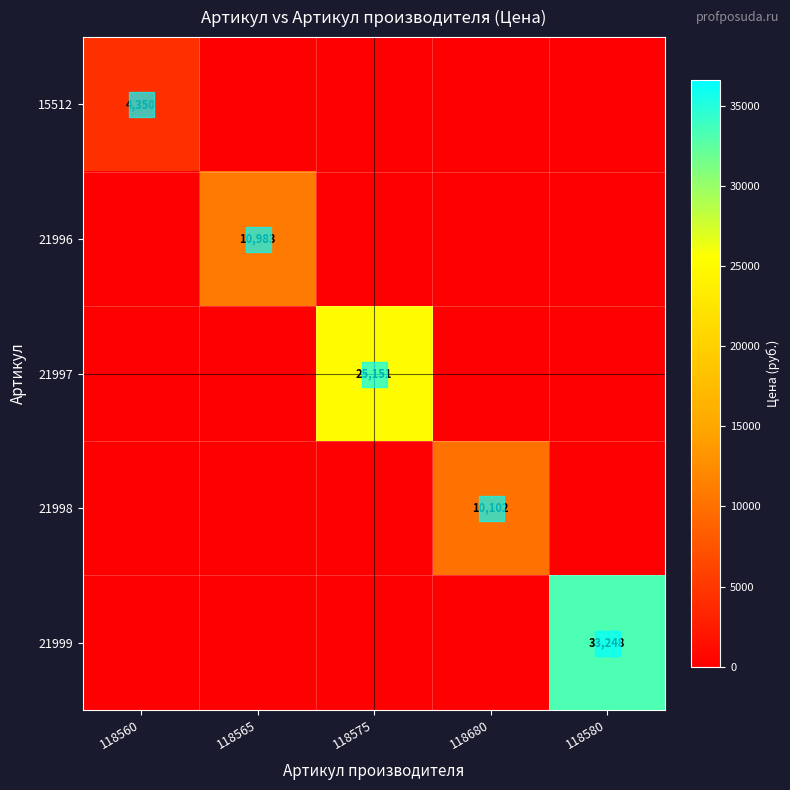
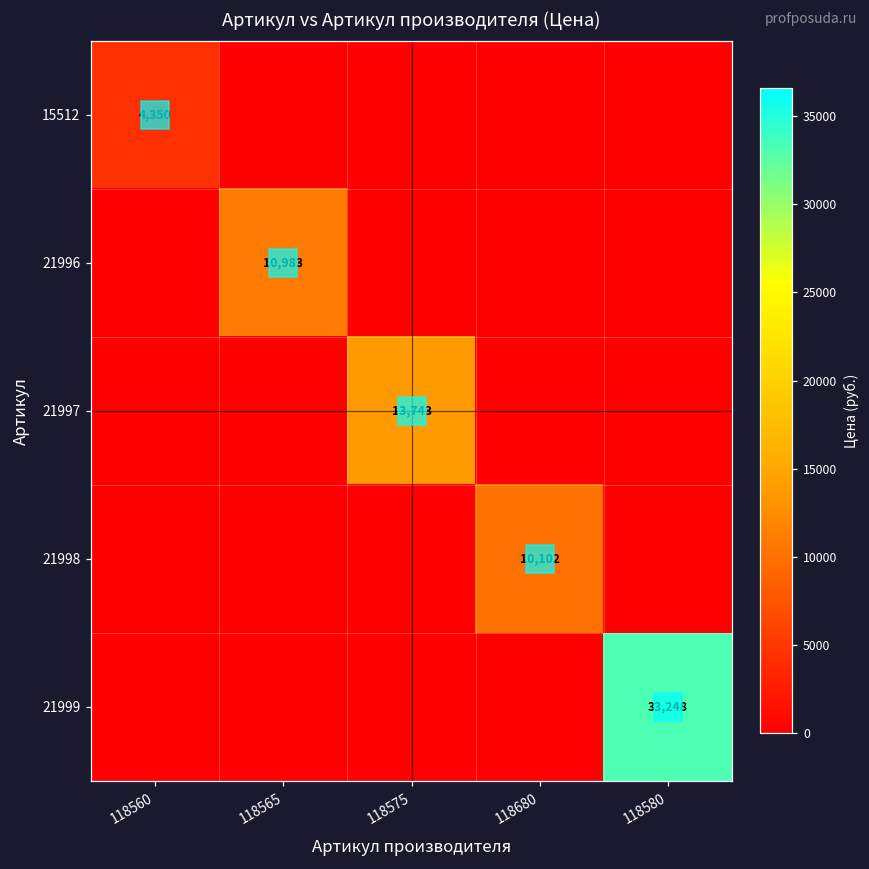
21997, 118575: 25,151 -> 13,743
